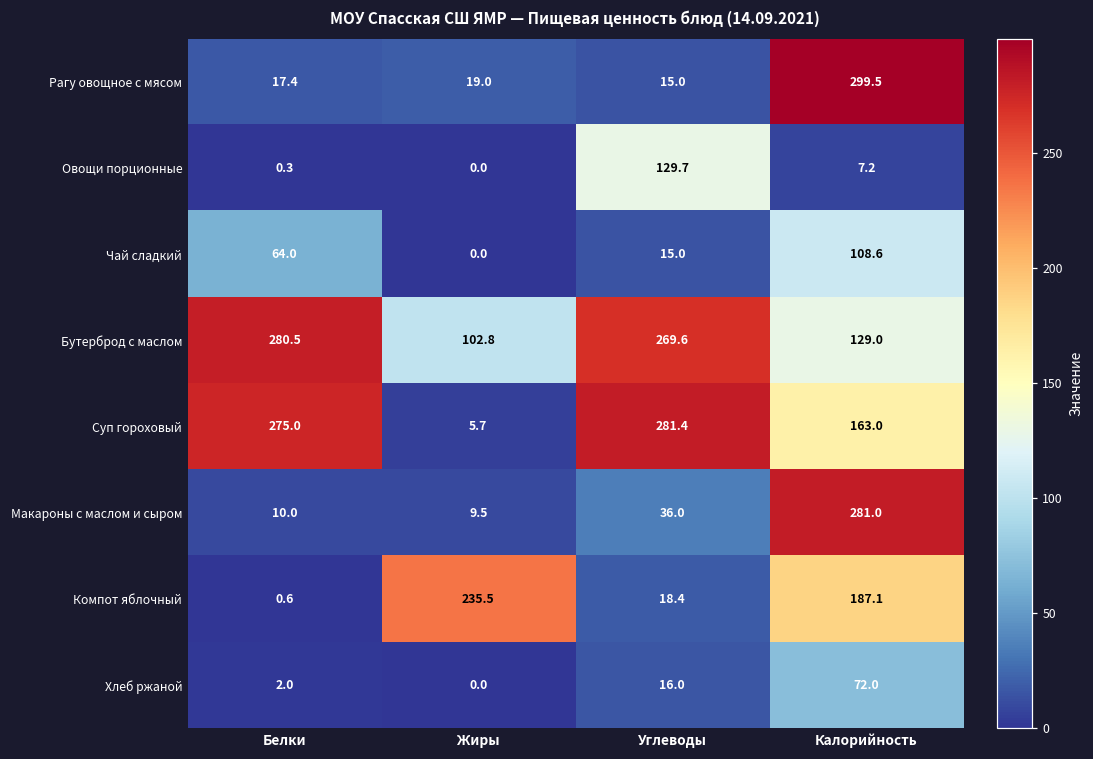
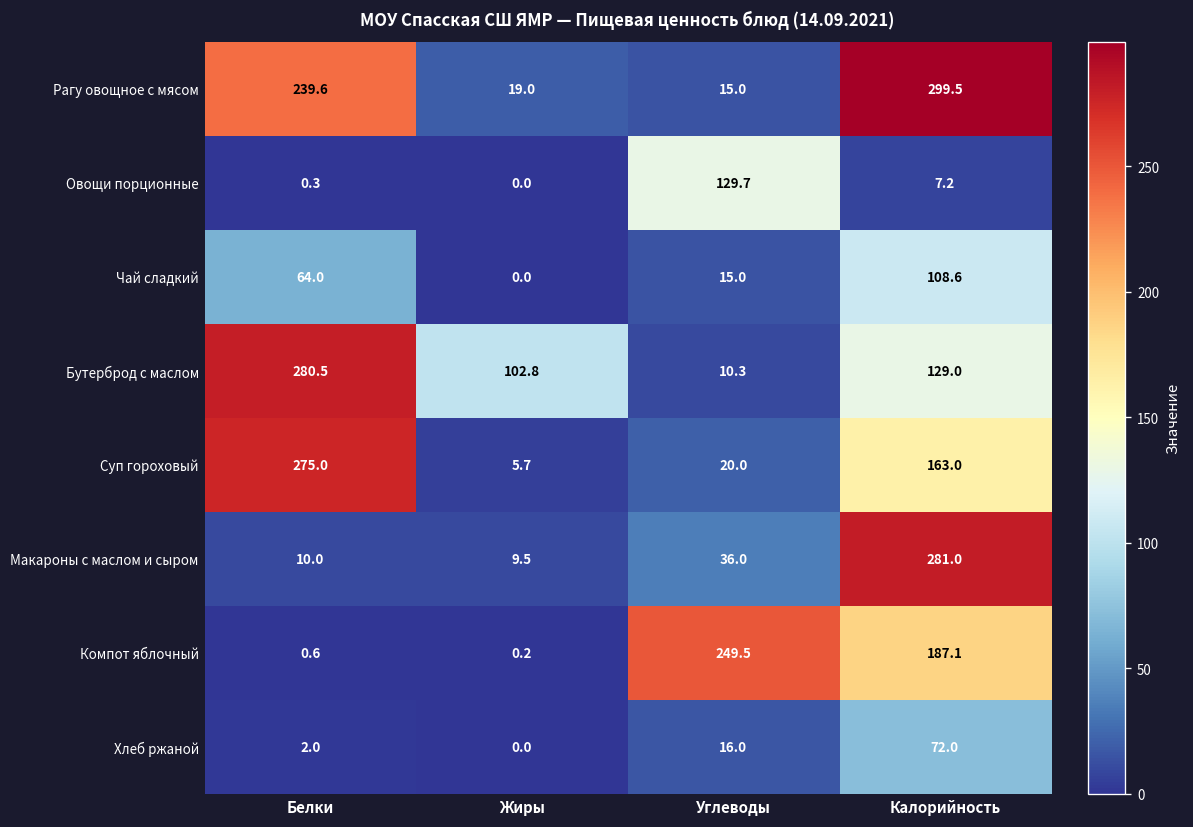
Рагу овощное с мясом, Белки: 17.4 -> 239.6
Бутерброд с маслом, Углеводы: 269.6 -> 10.3
Суп гороховый, Углеводы: 281.4 -> 20.0
Компот яблочный, Жиры: 235.5 -> 0.2
Компот яблочный, Углеводы: 18.4 -> 249.5
